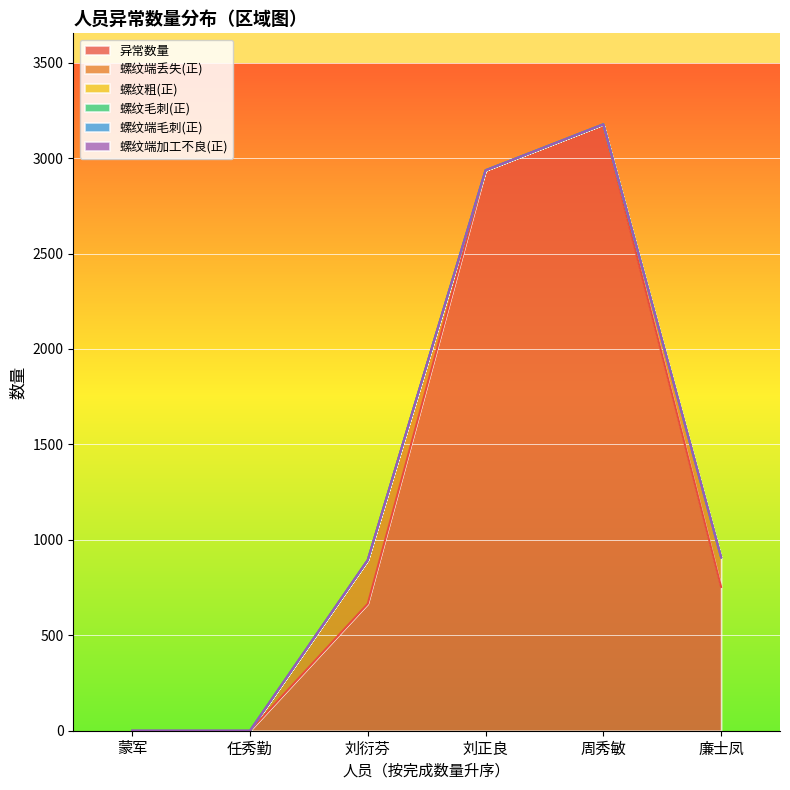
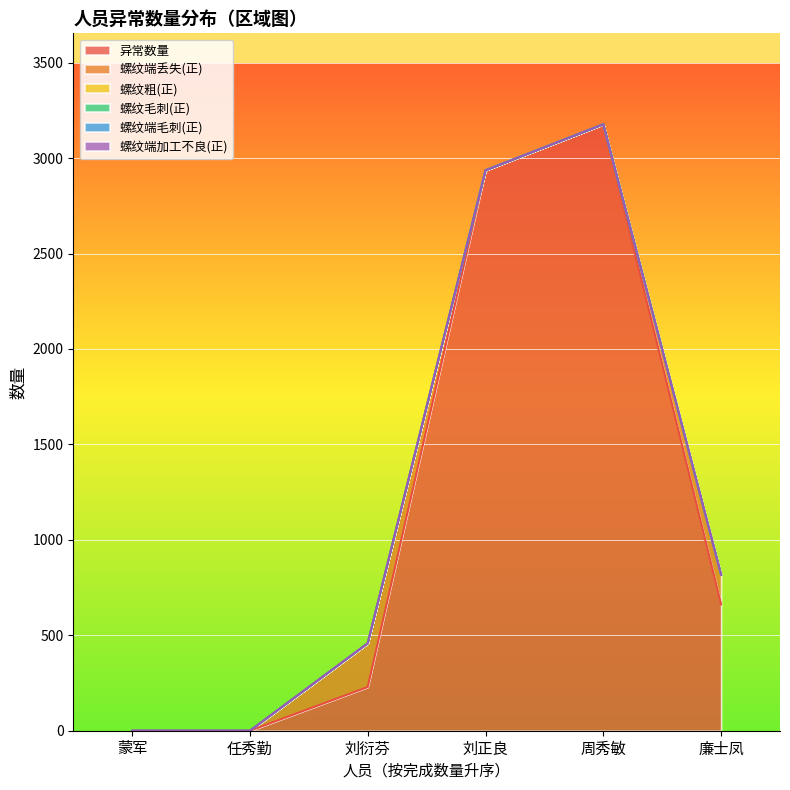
异常数量, 刘衍芬: 670 -> 230
异常数量, 廉士凤: 750 -> 660
